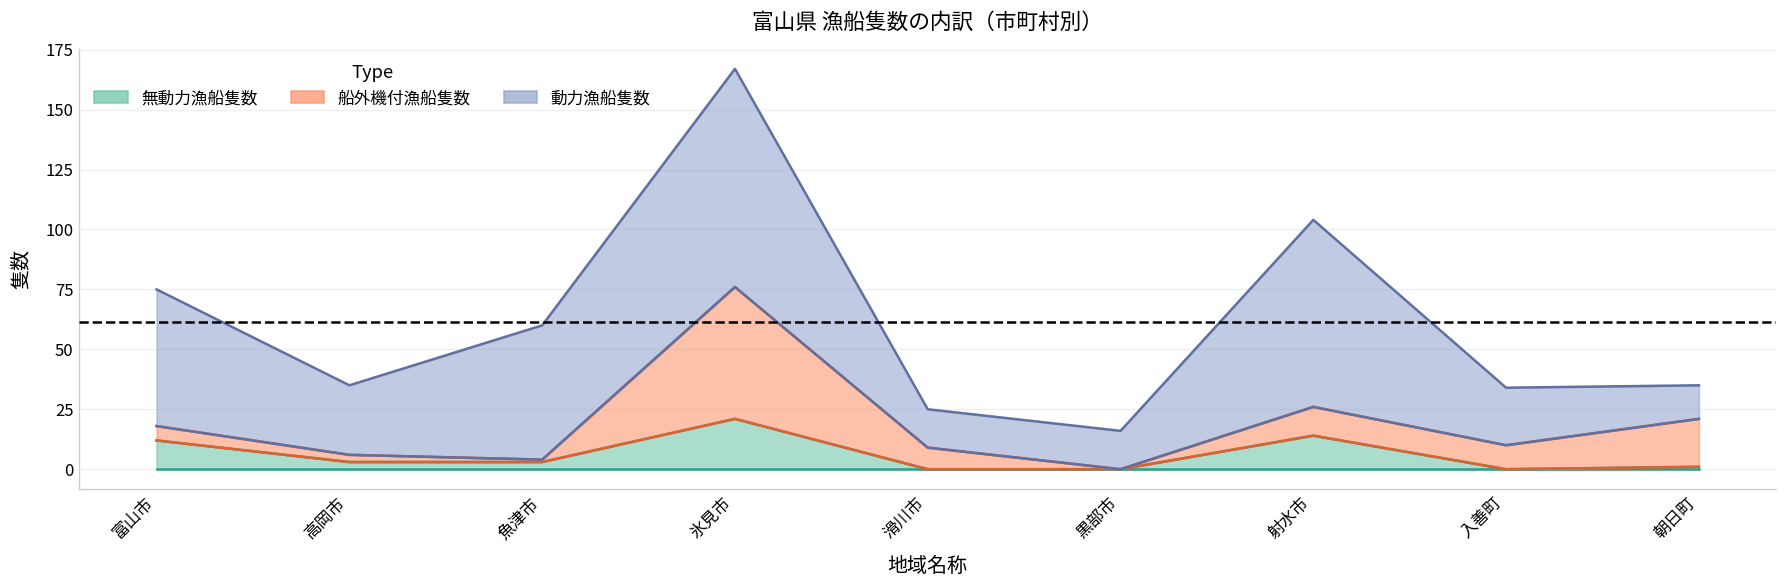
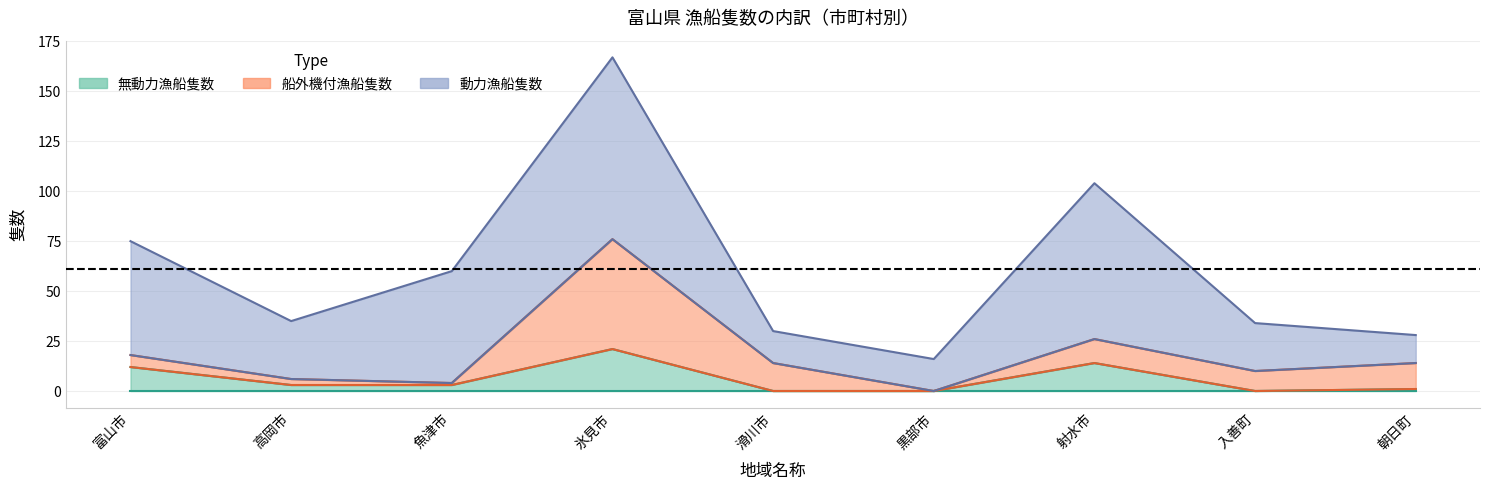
船外機付漁船隻数, 滑川市: 9 -> 14
船外機付漁船隻数, 朝日町: 20 -> 13
